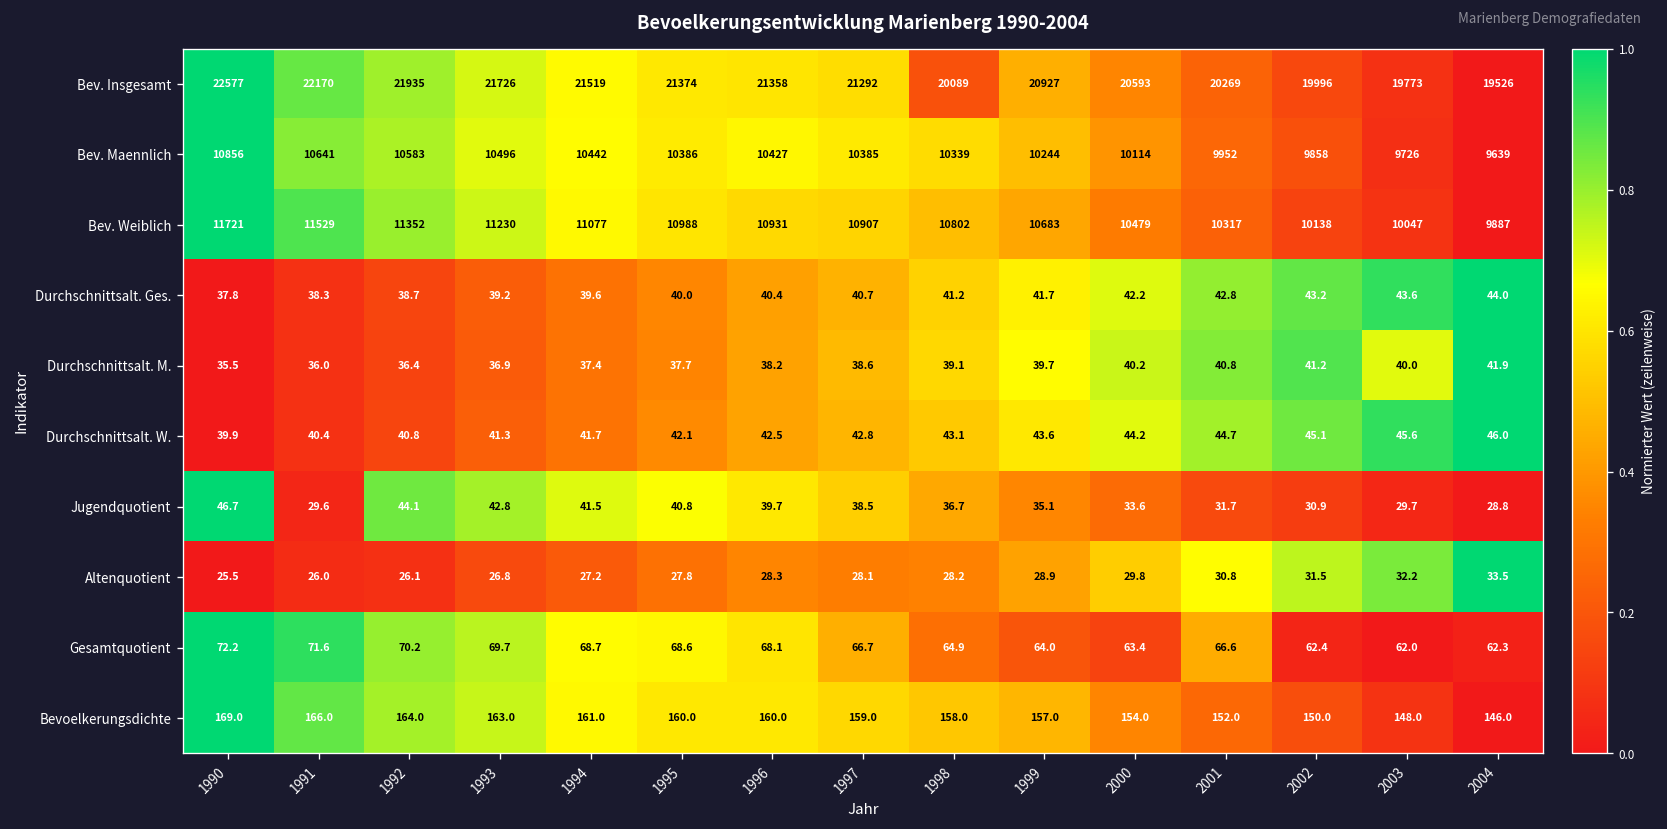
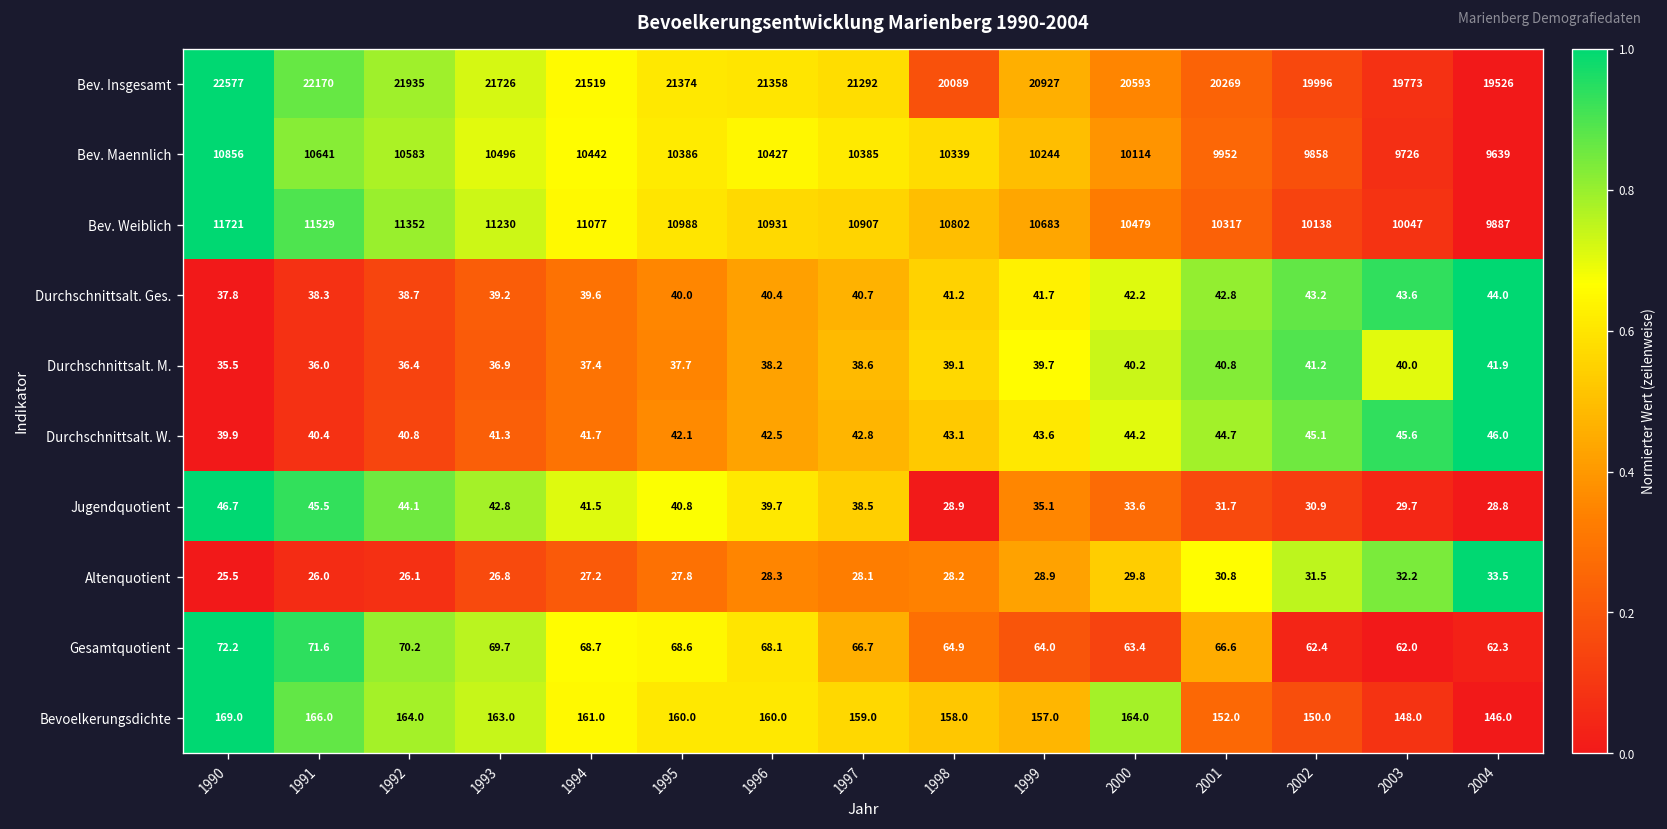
Jugendquotient, 1991: 29.6 -> 45.5
Jugendquotient, 1998: 36.7 -> 28.9
Bevoelkerungsdichte, 2000: 154.0 -> 164.0
